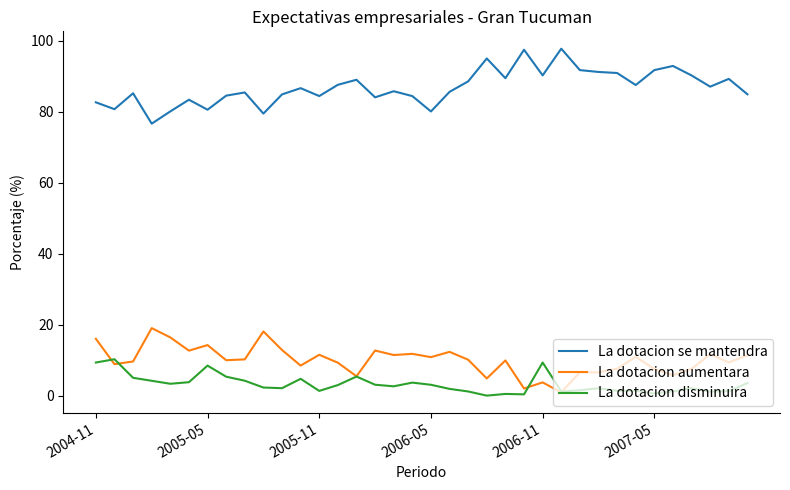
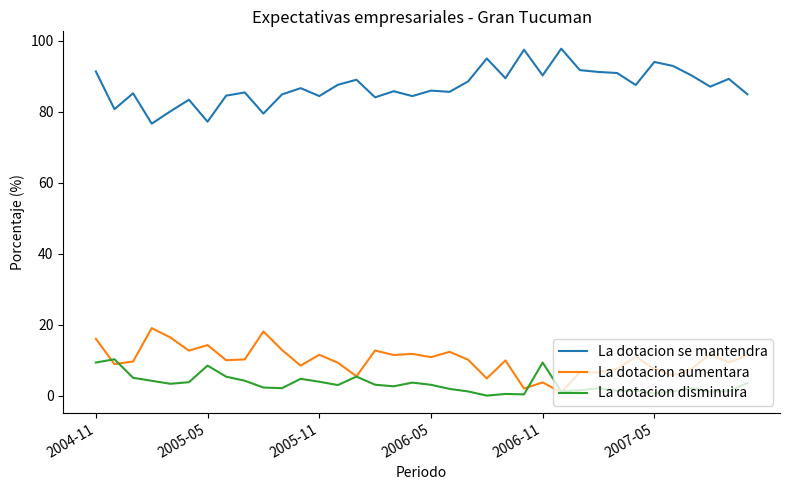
La dotacion se mantendra, 2004-11: 83 -> 91
La dotacion se mantendra, 2005-05: 81 -> 77
La dotacion disminuira, 2005-11: 1 -> 4
La dotacion se mantendra, 2006-05: 80 -> 86
La dotacion se mantendra, 2007-05: 92 -> 94
